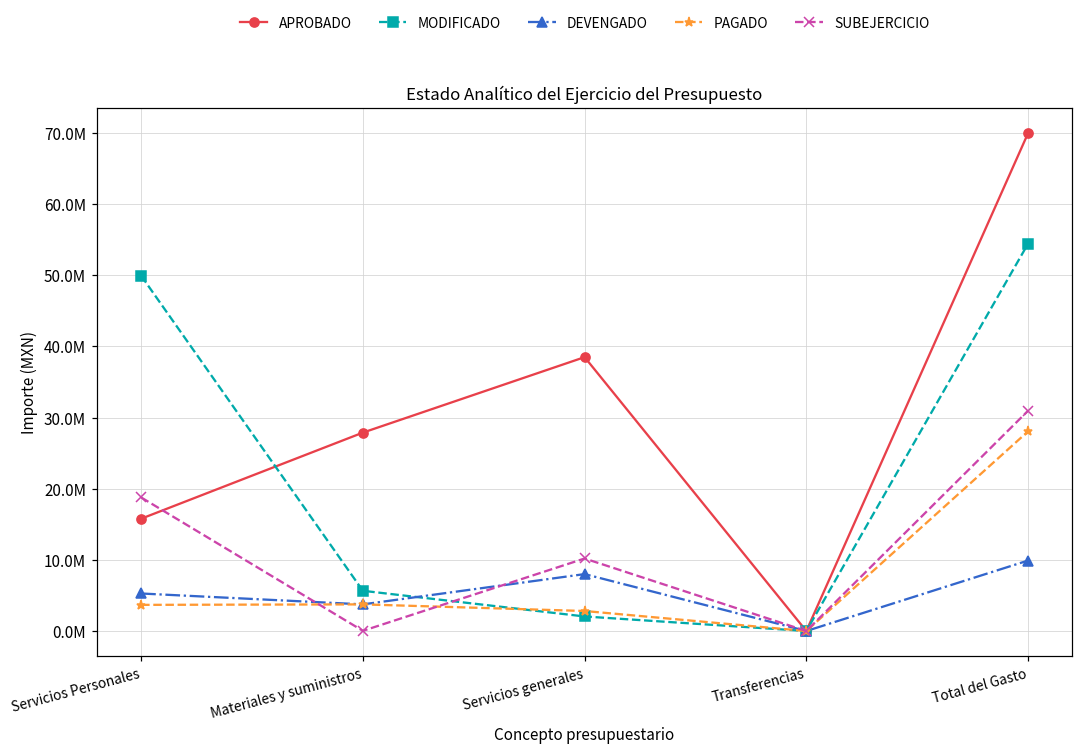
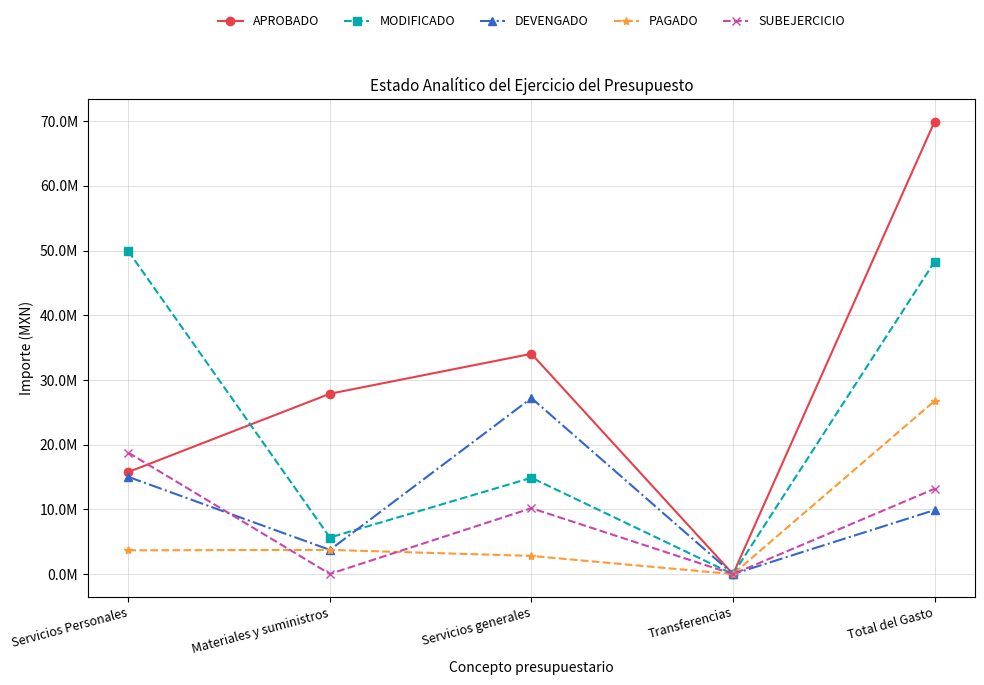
DEVENGADO, Servicios Personales: 5000000 -> 15000000
APROBADO, Servicios generales: 38000000 -> 34000000
MODIFICADO, Servicios generales: 2000000 -> 15000000
DEVENGADO, Servicios generales: 8000000 -> 27000000
MODIFICADO, Total del Gasto: 54000000 -> 48000000
PAGADO, Total del Gasto: 28000000 -> 27000000
SUBEJERCICIO, Total del Gasto: 31000000 -> 13000000
